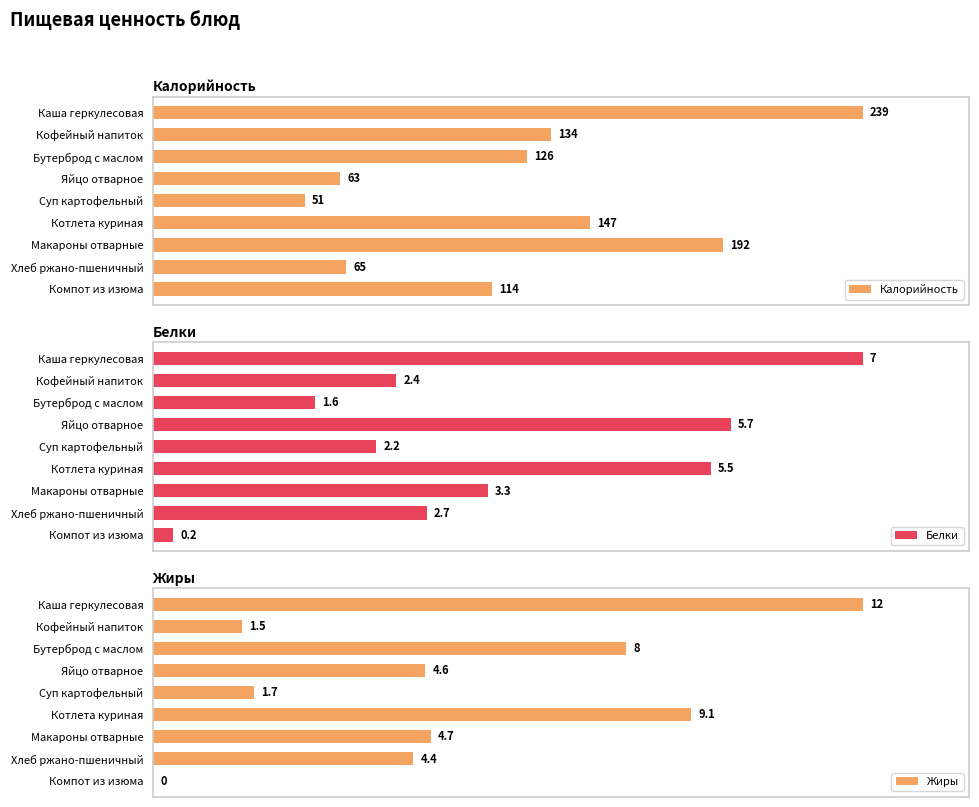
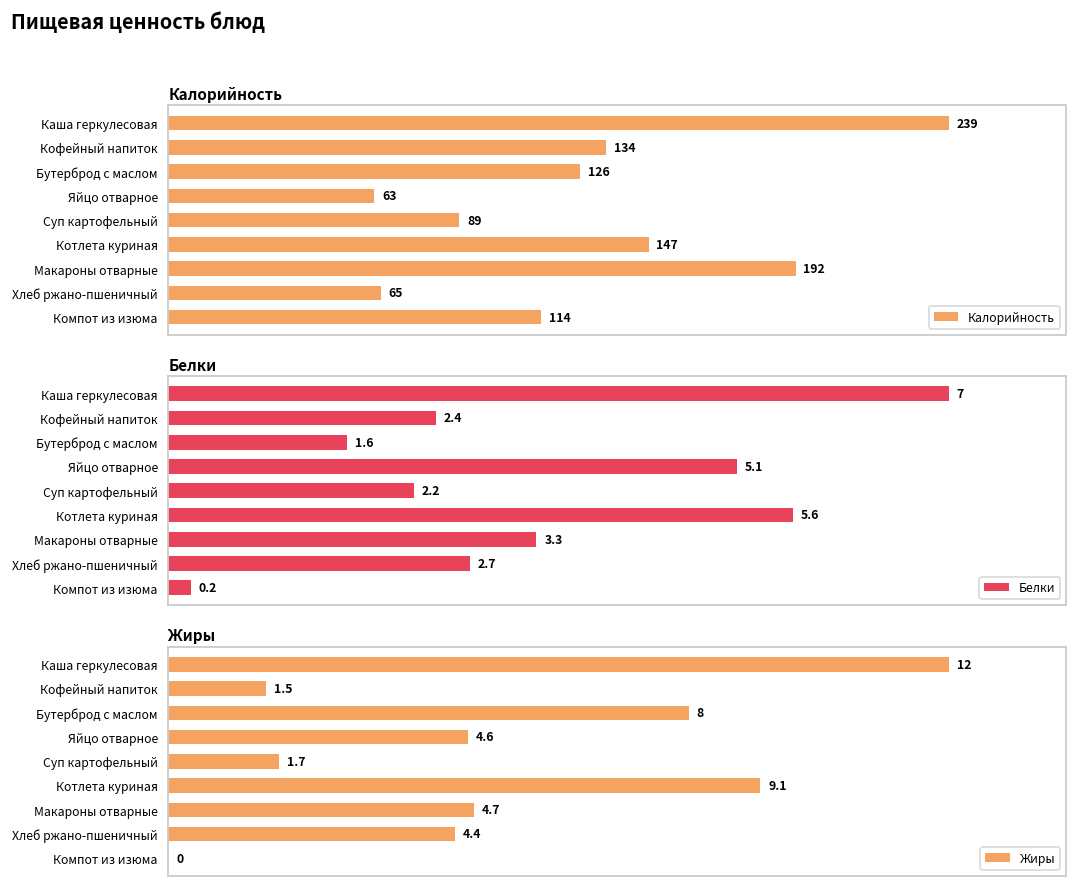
Калорийность, Суп картофельный: 51 -> 89
Белки, Яйцо отварное: 5.7 -> 5.1
Белки, Котлета куриная: 5.5 -> 5.6
